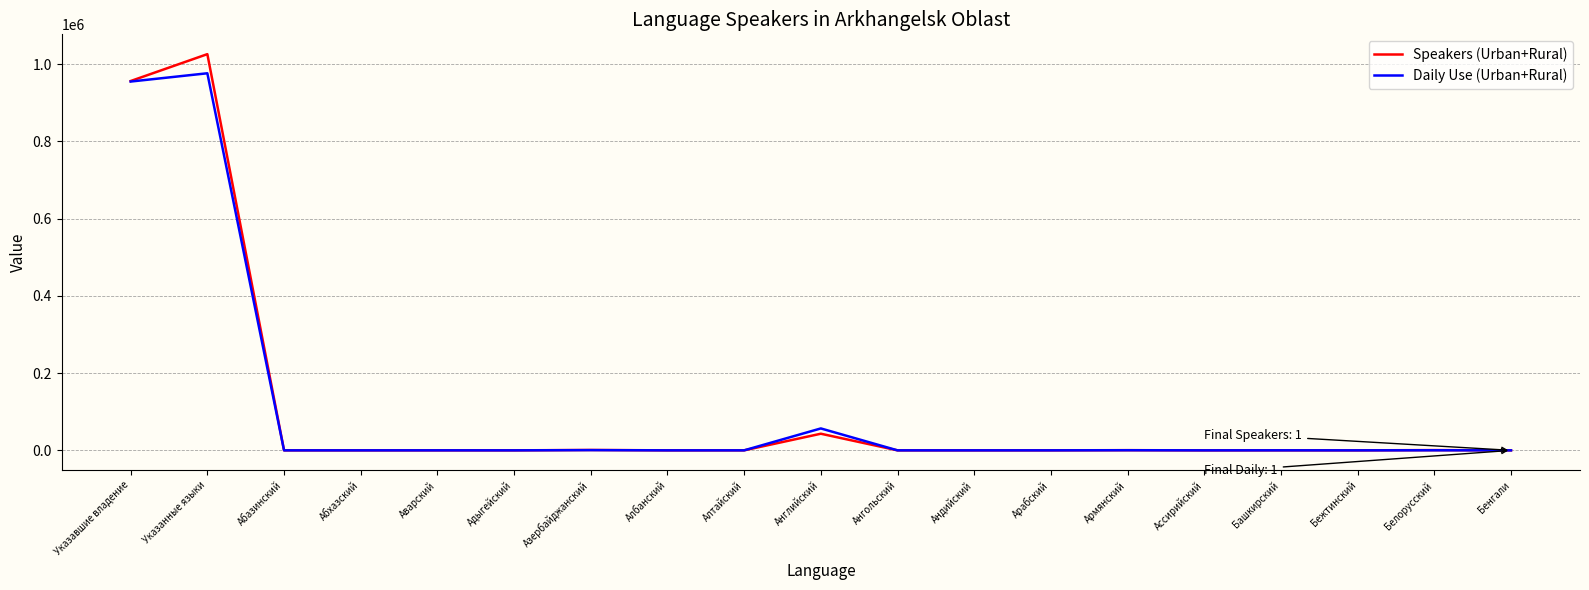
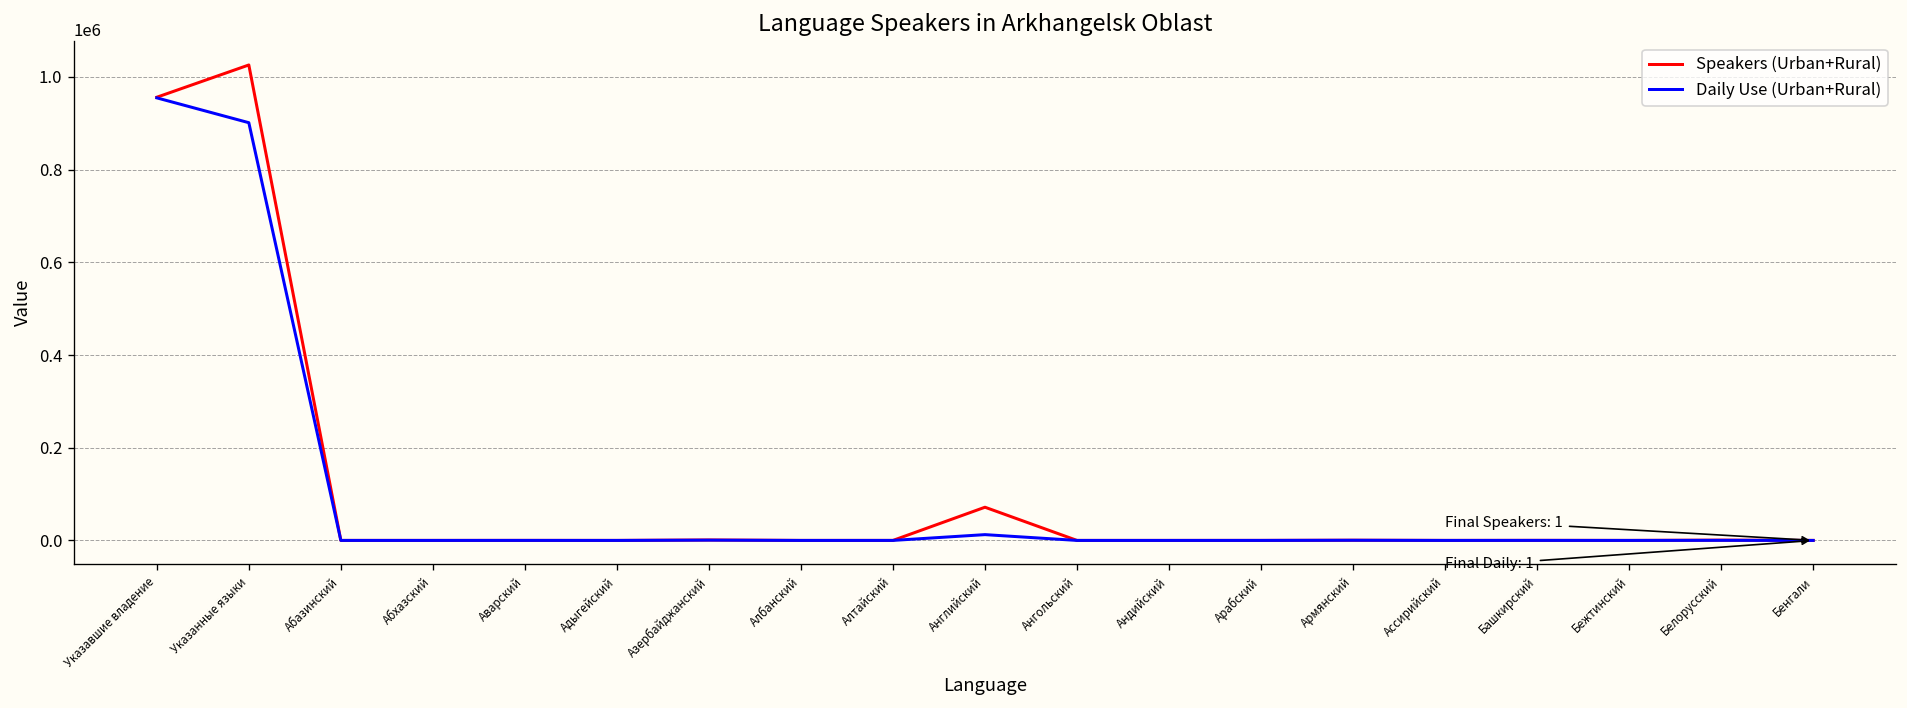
Daily Use (Urban+Rural), Указанные языки: 980000 -> 900000
Speakers (Urban+Rural), Английский: 40000 -> 70000
Daily Use (Urban+Rural), Английский: 60000 -> 10000
